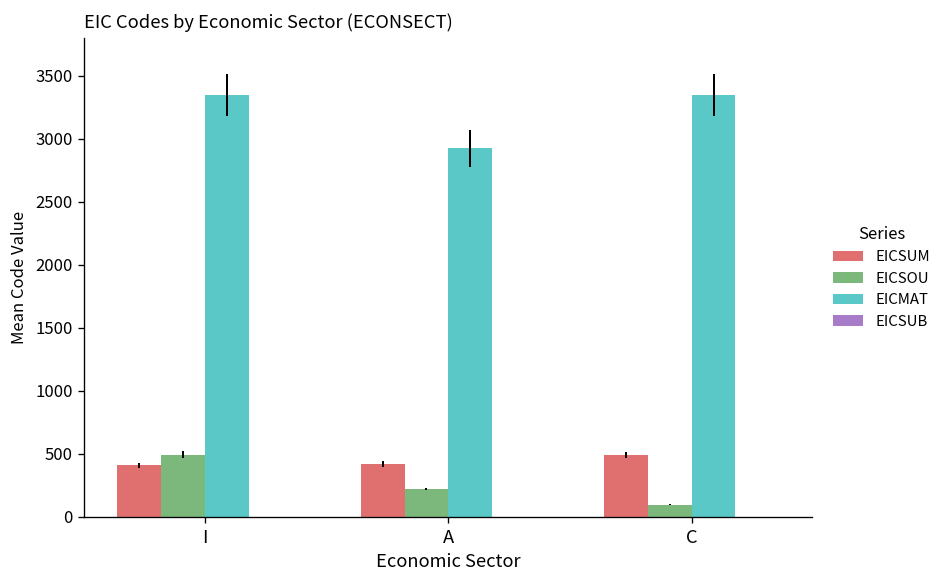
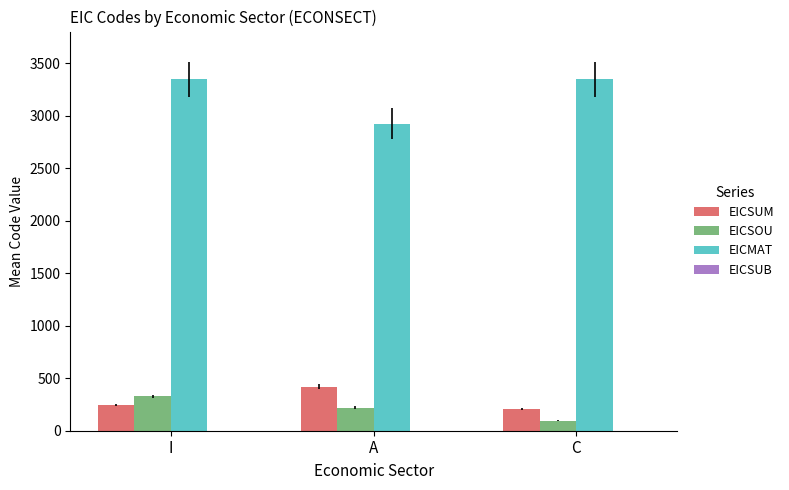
EICSUM, I: 410 -> 250
EICSOU, I: 490 -> 330
EICSUM, C: 490 -> 210
